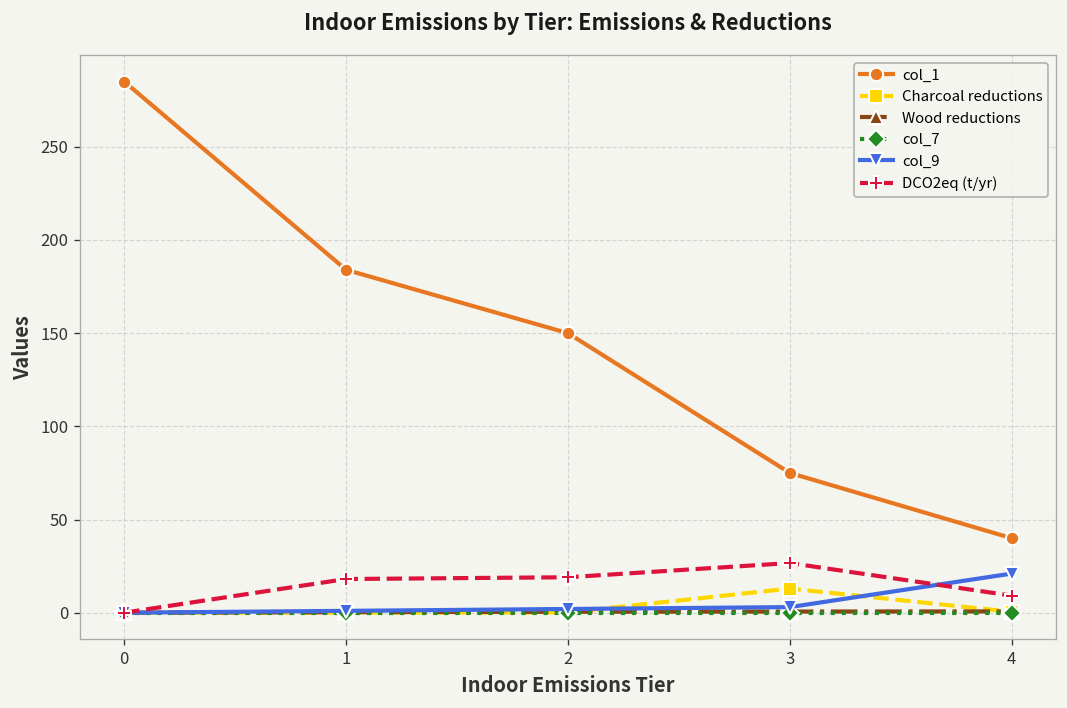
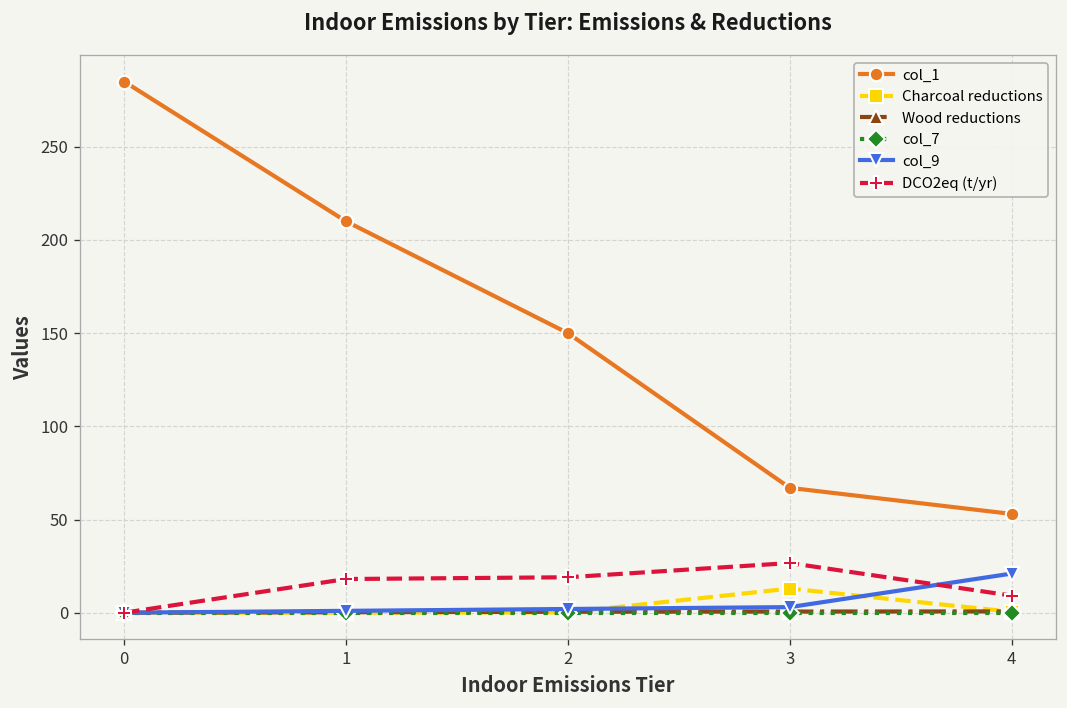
col_1, 1: 184 -> 210
col_1, 3: 75 -> 67
col_1, 4: 40 -> 53
